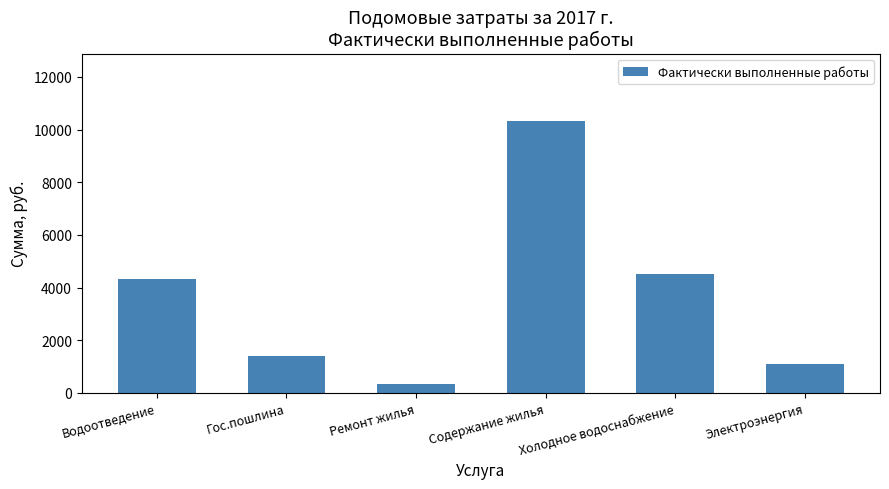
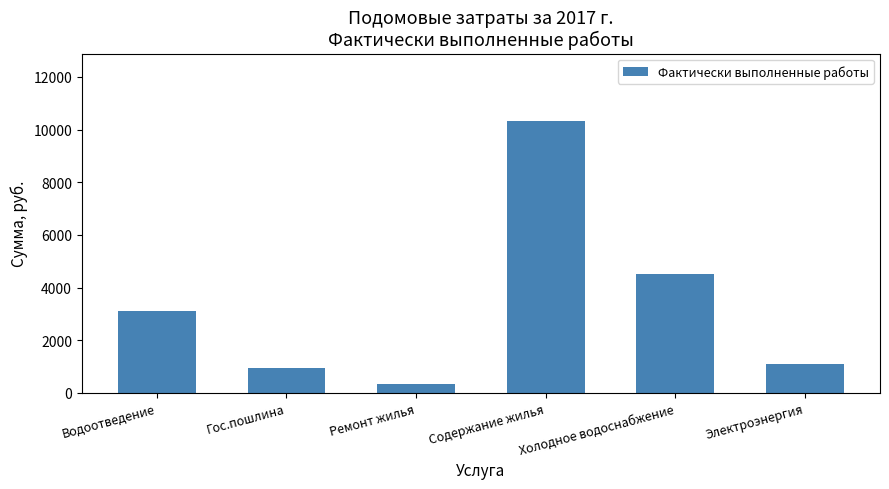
Водоотведение: 4300 -> 3100
Гос.пошлина: 1400 -> 900
